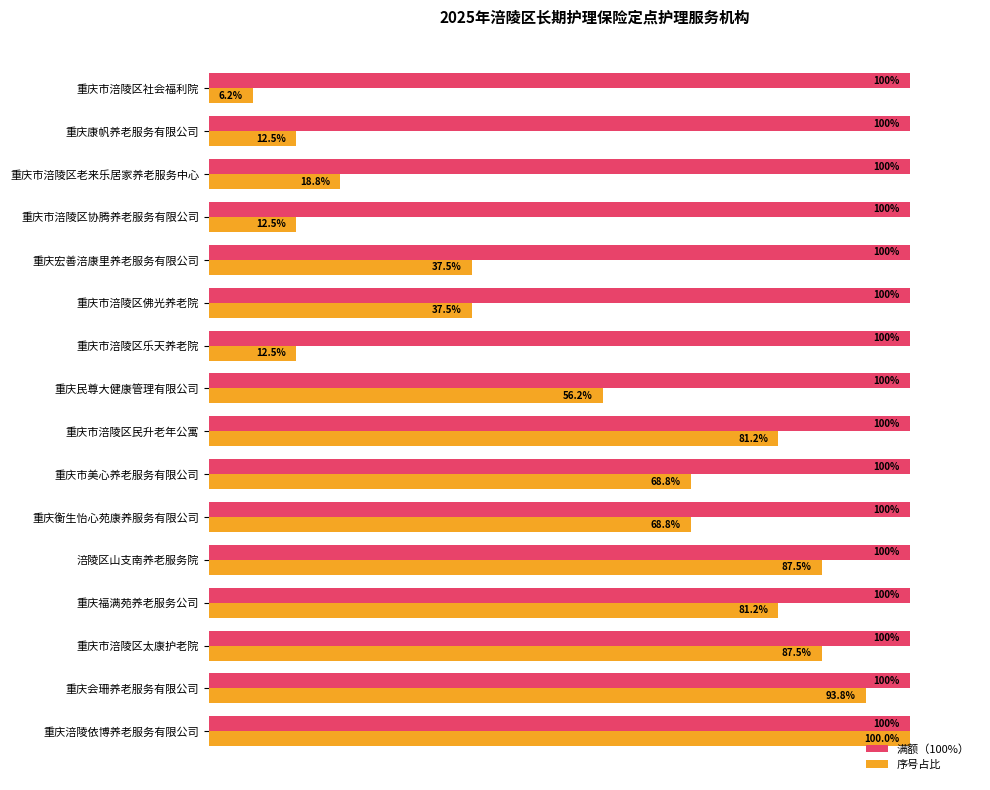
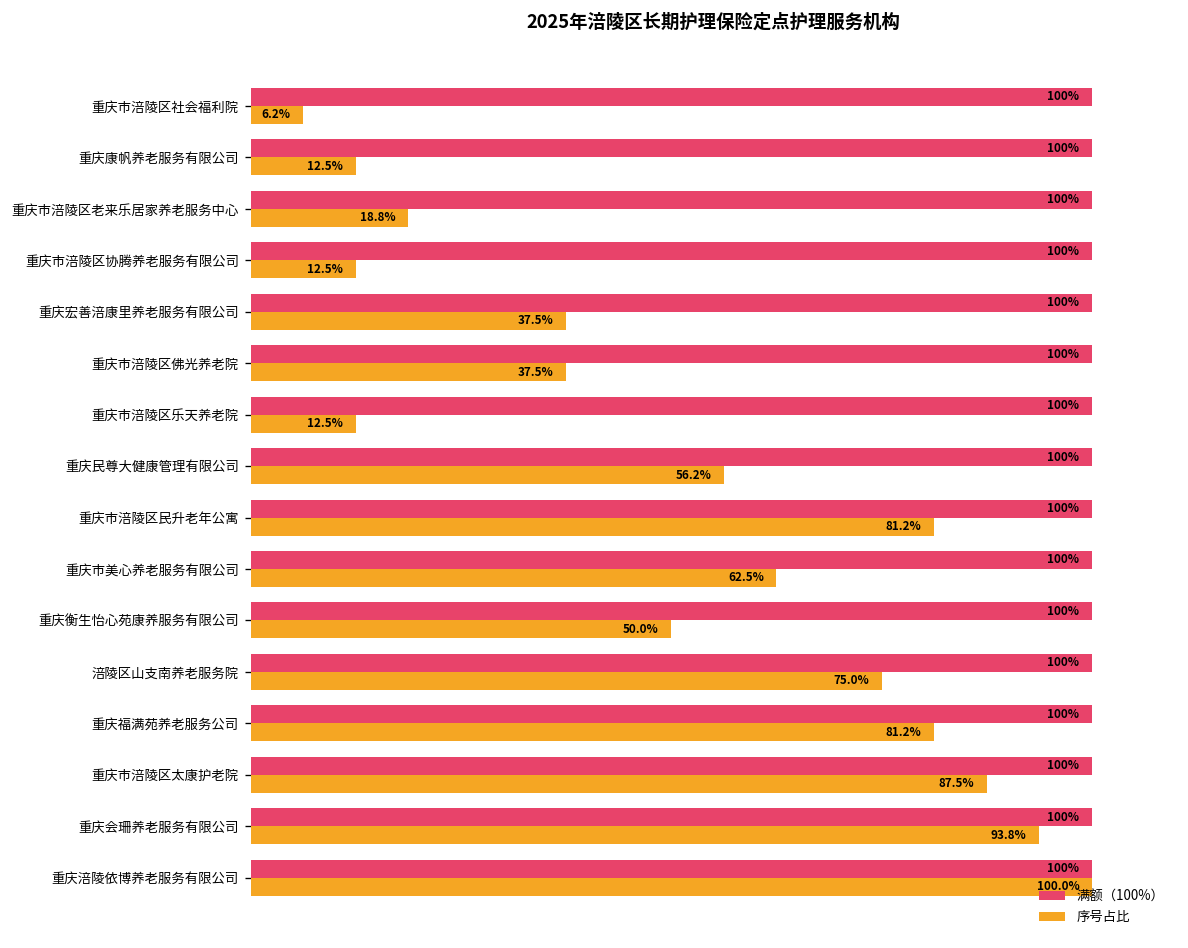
序号占比, 重庆市美心养老服务有限公司: 68.8% -> 62.5%
序号占比, 重庆衡生怡心苑康养服务有限公司: 68.8% -> 50.0%
序号占比, 涪陵区山支南养老服务院: 87.5% -> 75.0%
